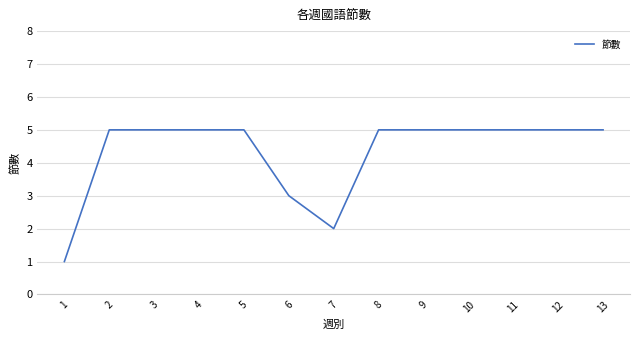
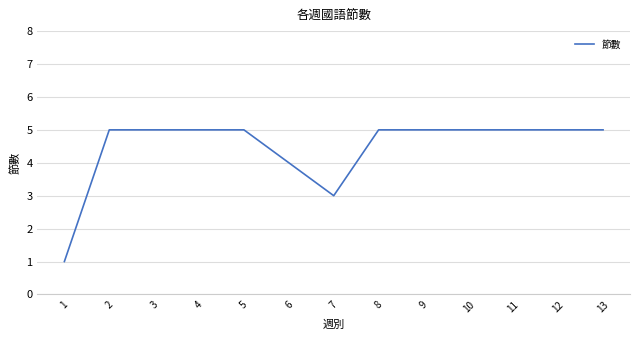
6: 3 -> 4
7: 2 -> 3
